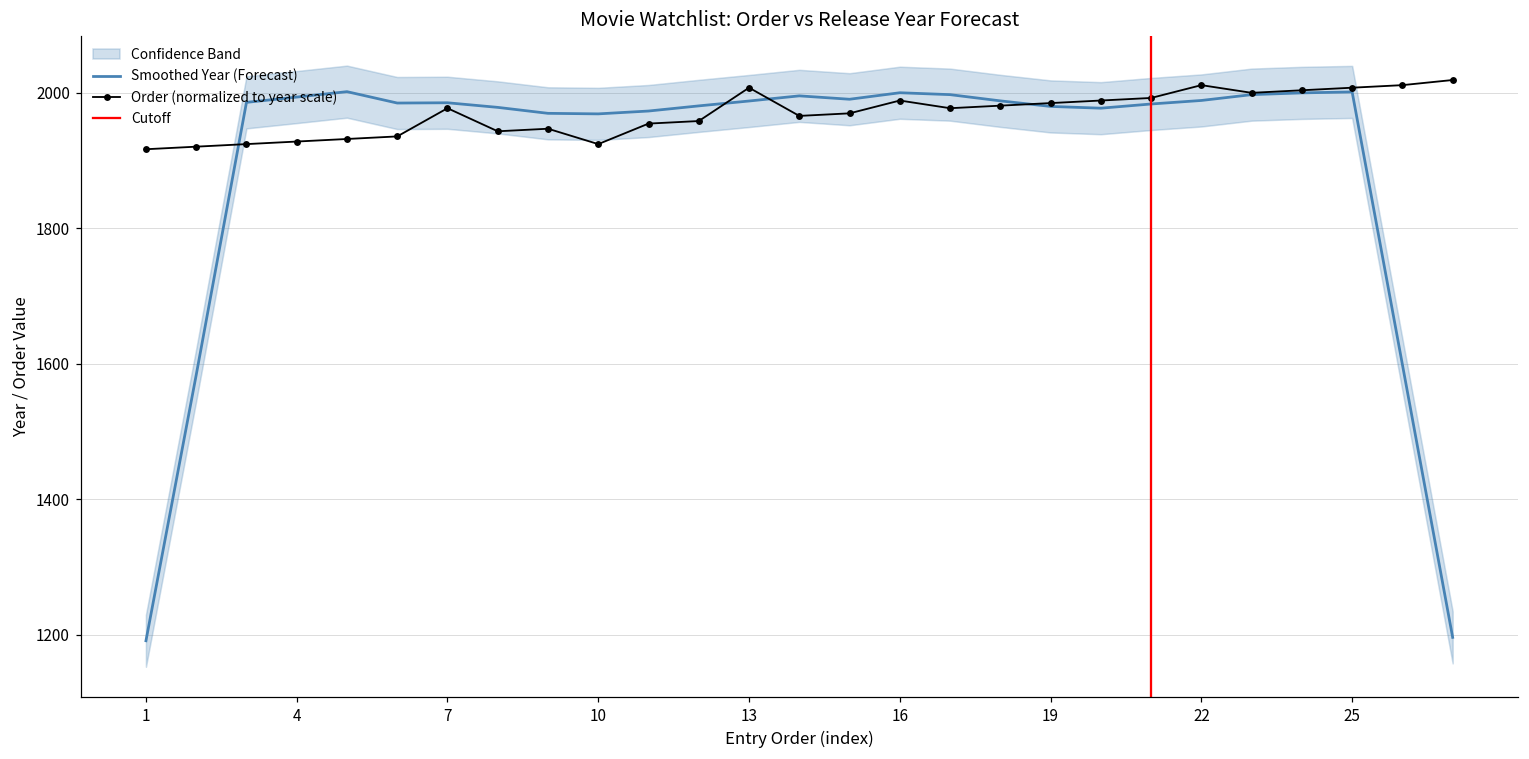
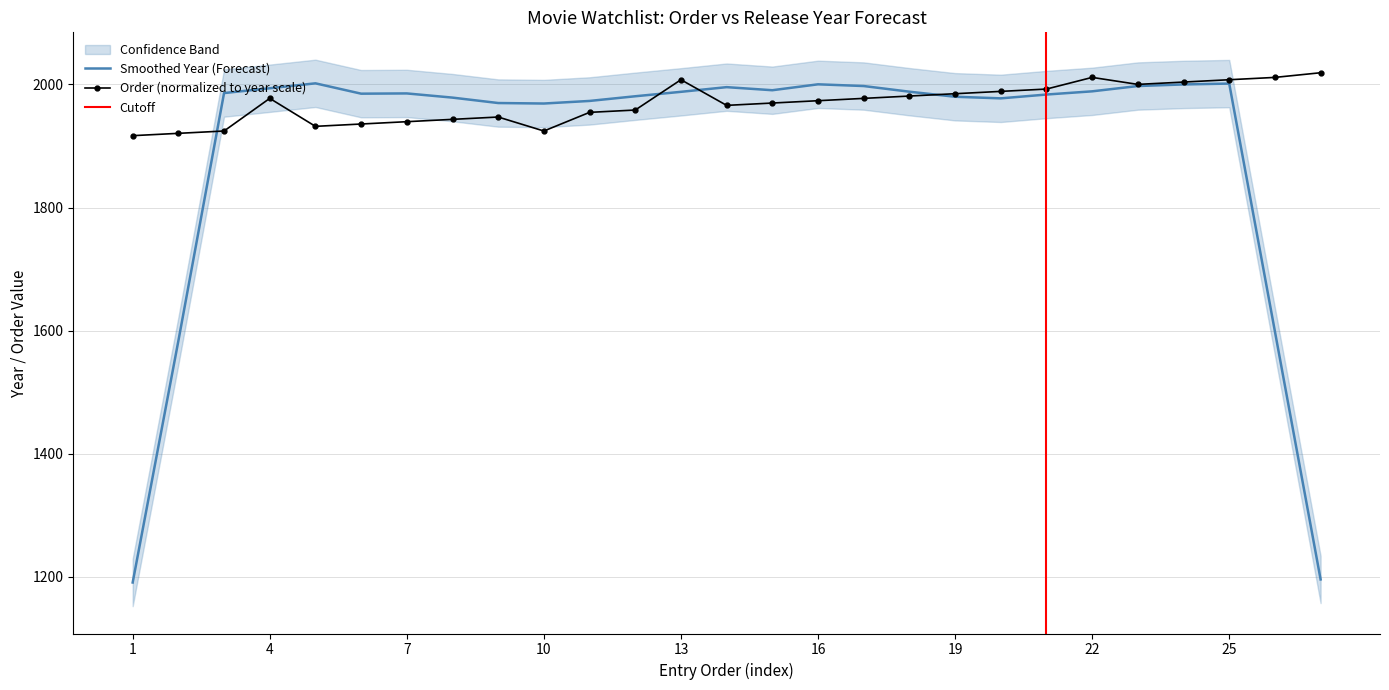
Order (normalized to year scale), 4: 1930 -> 1980
Order (normalized to year scale), 7: 1980 -> 1940
Order (normalized to year scale), 16: 1990 -> 1970
